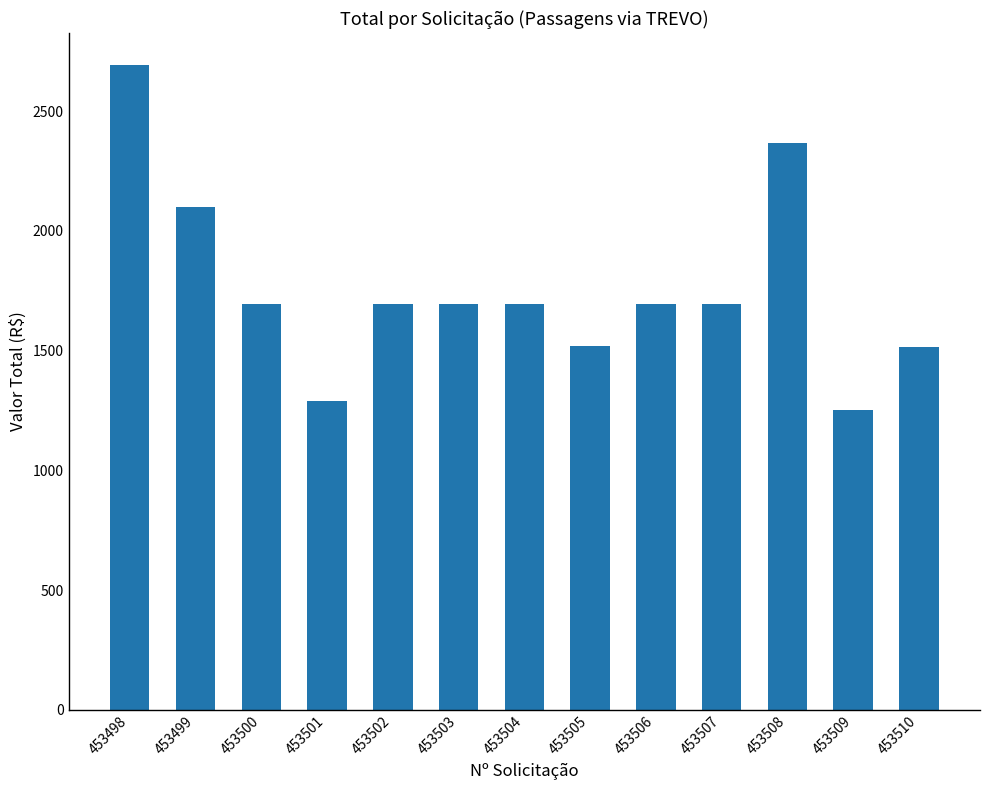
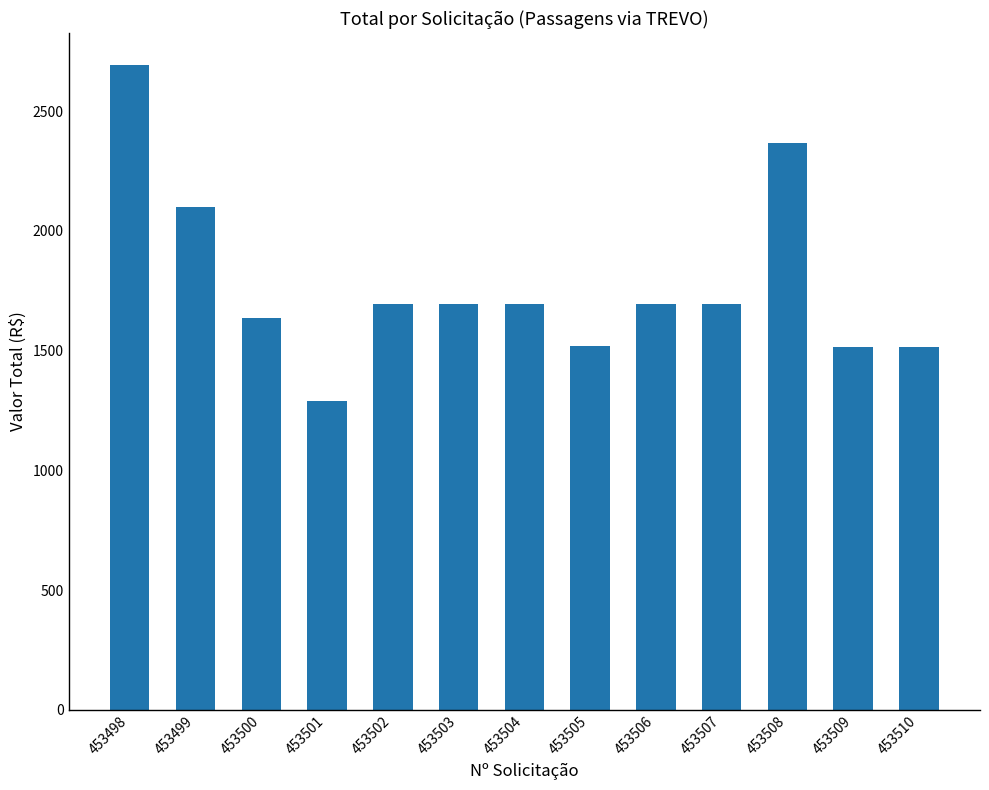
453500: 1690 -> 1640
453509: 1250 -> 1520
